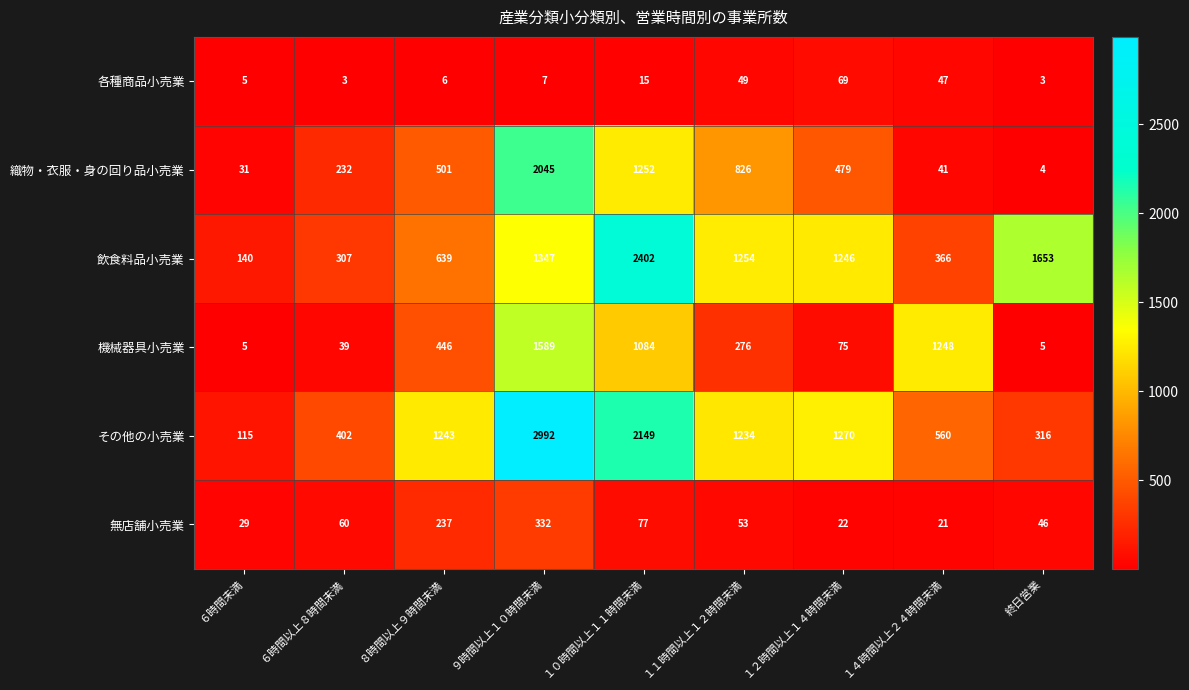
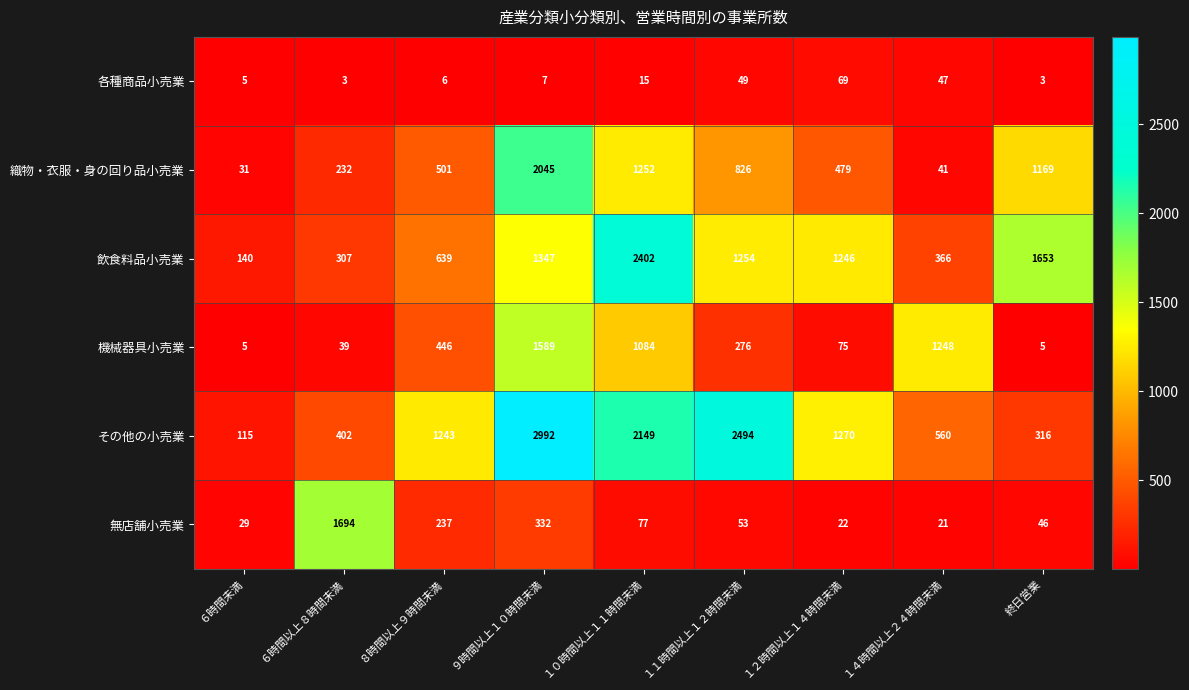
織物・衣服・身の回り品小売業, 終日営業: 4 -> 1169
その他の小売業, １１時間以上１２時間未満: 1234 -> 2494
無店舗小売業, ６時間以上８時間未満: 60 -> 1694
